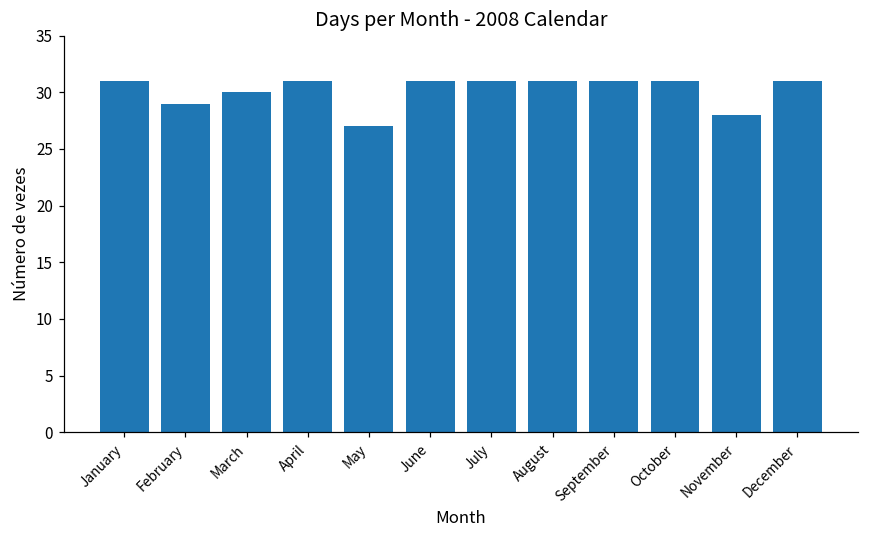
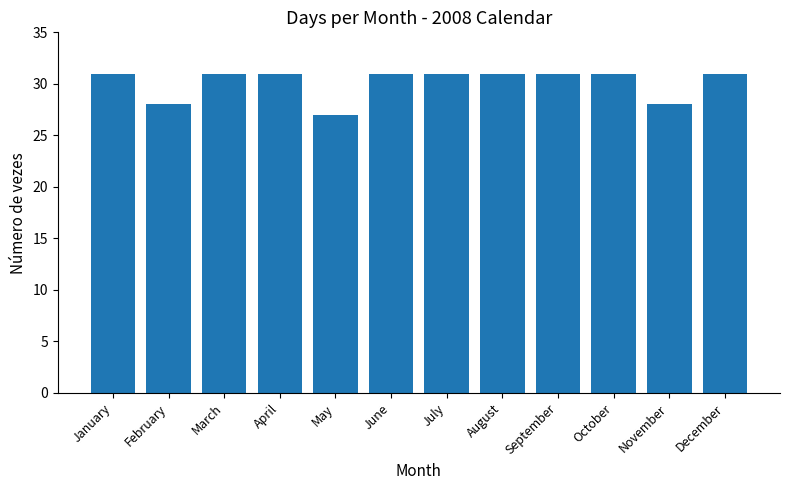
February: 29 -> 28
March: 30 -> 31
